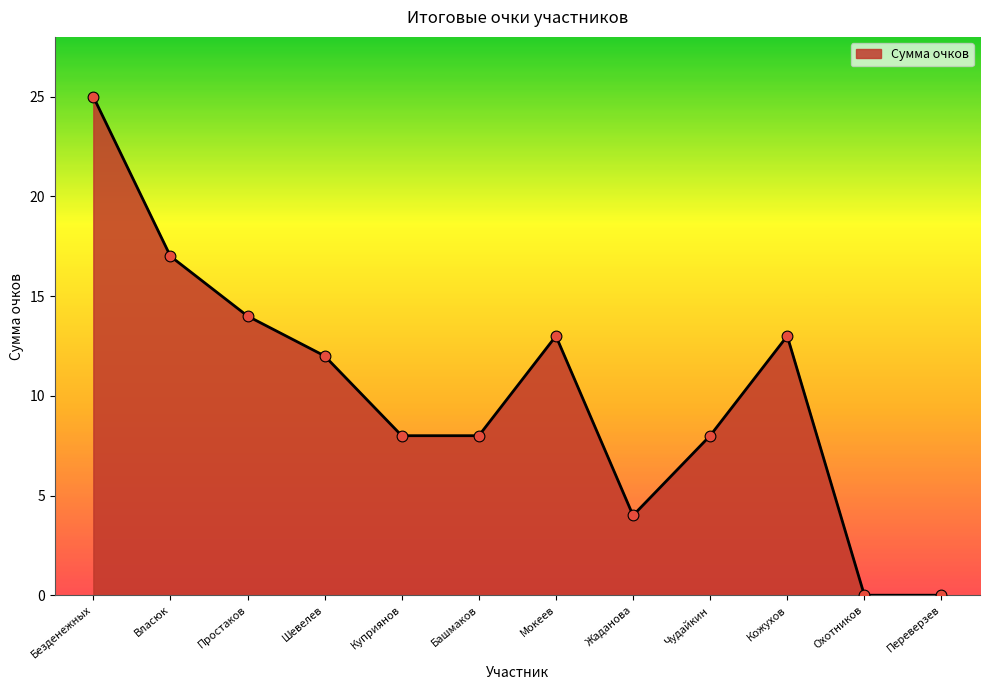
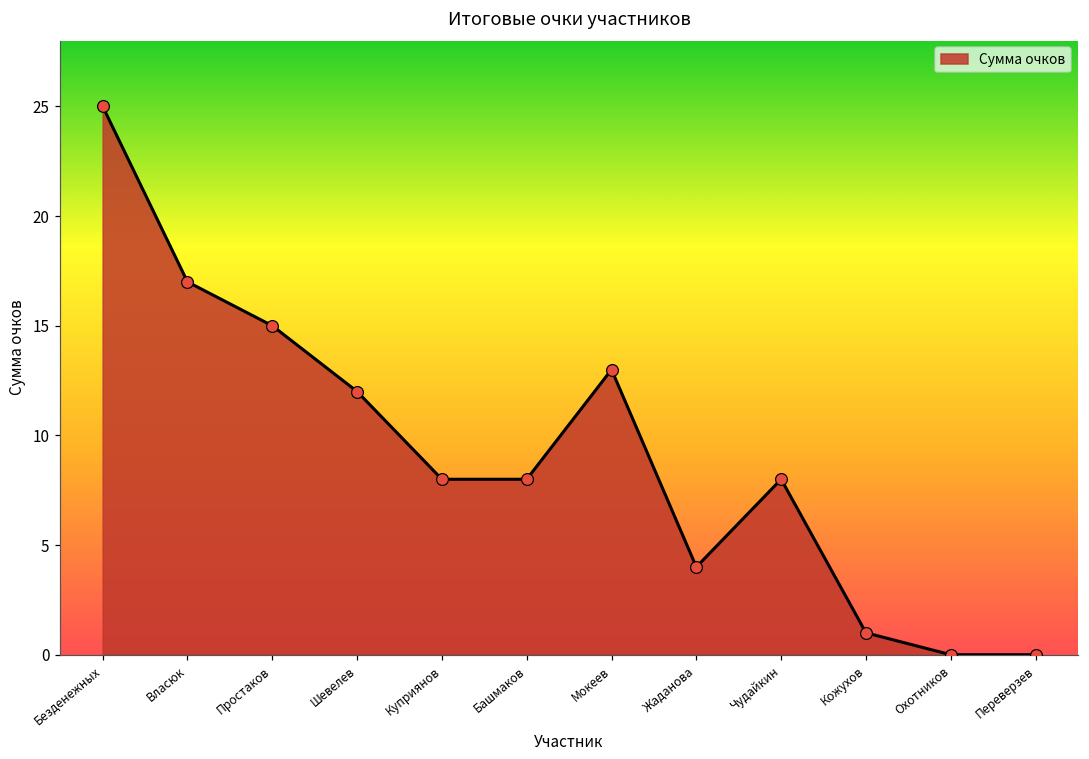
Простаков: 14 -> 15
Кожухов: 13 -> 1
